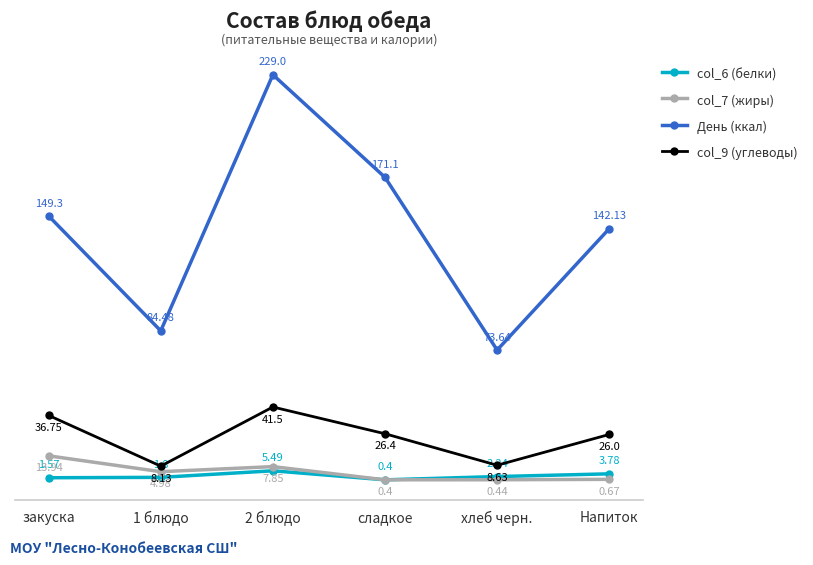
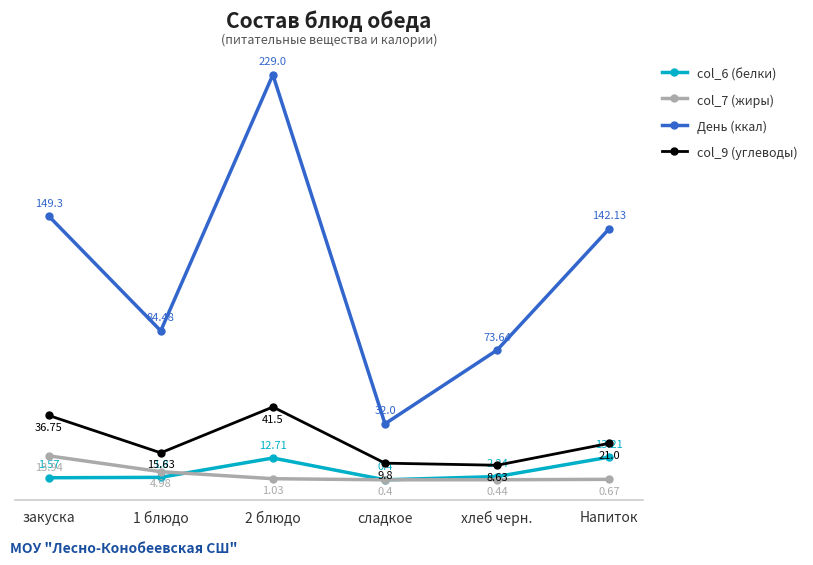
col_9 (углеводы), 1 блюдо: 8.13 -> 15.63
col_6 (белки), 2 блюдо: 5.49 -> 12.71
col_7 (жиры), 2 блюдо: 7.85 -> 1.03
День (ккал), сладкое: 171.1 -> 32.0
col_9 (углеводы), сладкое: 26.4 -> 9.8
col_6 (белки), Напиток: 3.78 -> 13.21
col_9 (углеводы), Напиток: 26.0 -> 21.0
